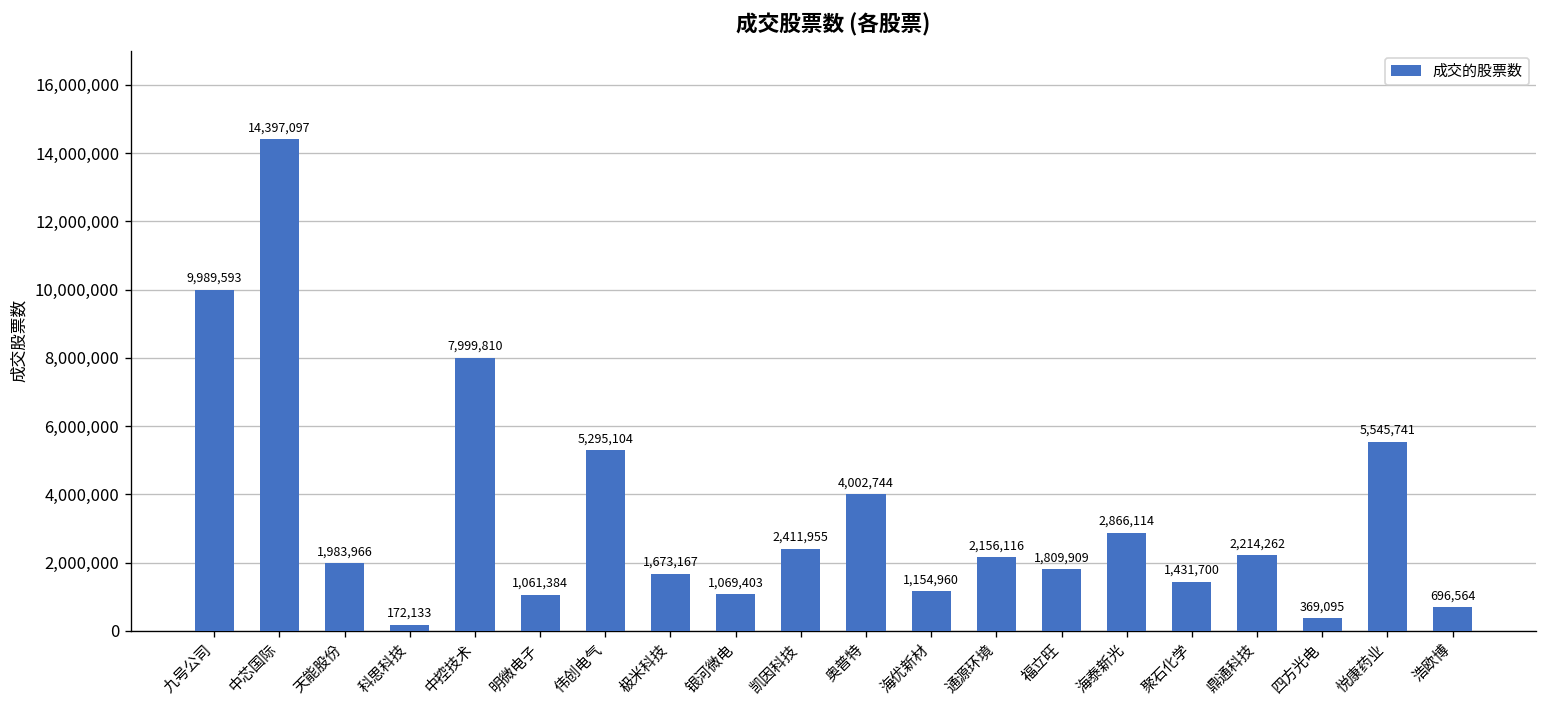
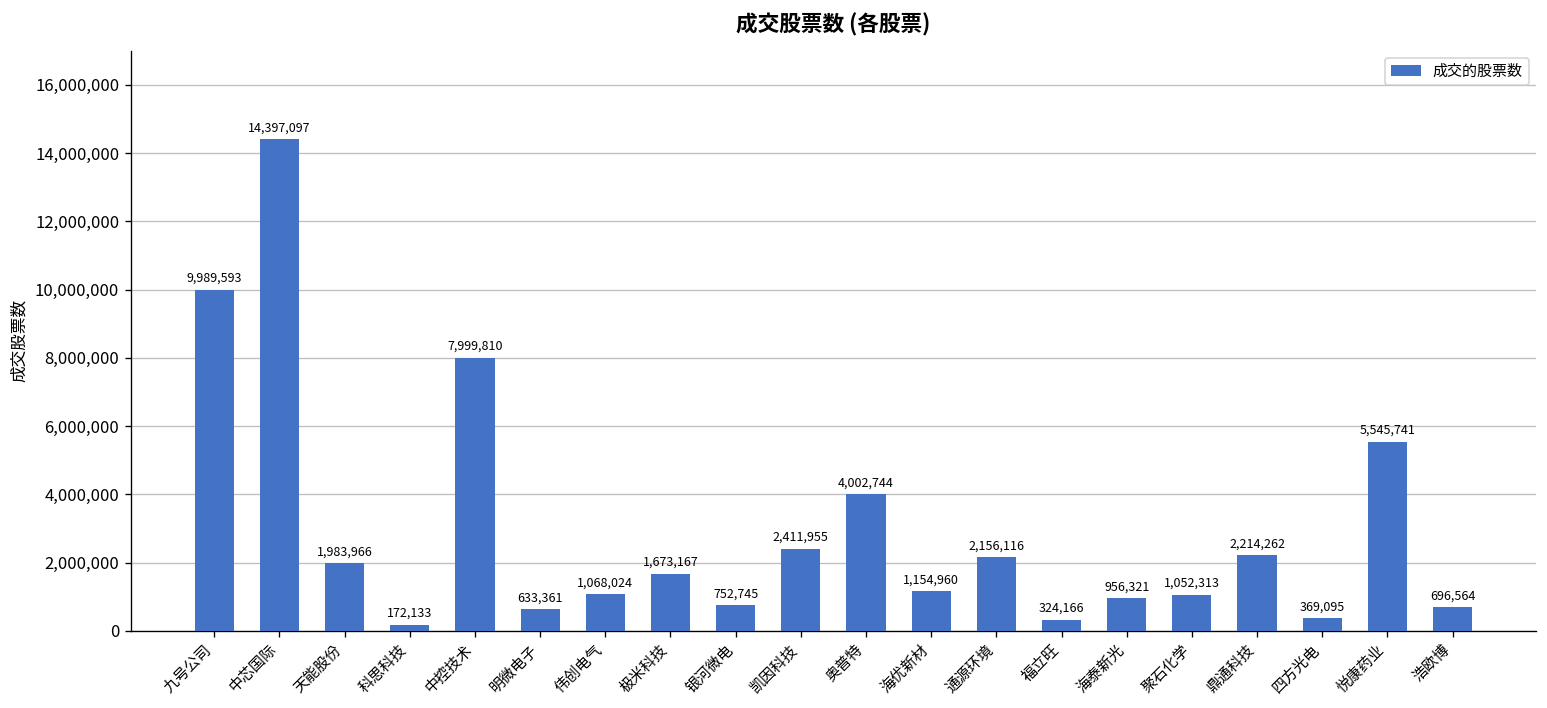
明微电子: 1,061,384 -> 633,361
伟创电气: 5,295,104 -> 1,068,024
银河微电: 1,069,403 -> 752,745
福立旺: 1,809,909 -> 324,166
海泰新光: 2,866,114 -> 956,321
聚石化学: 1,431,700 -> 1,052,313
